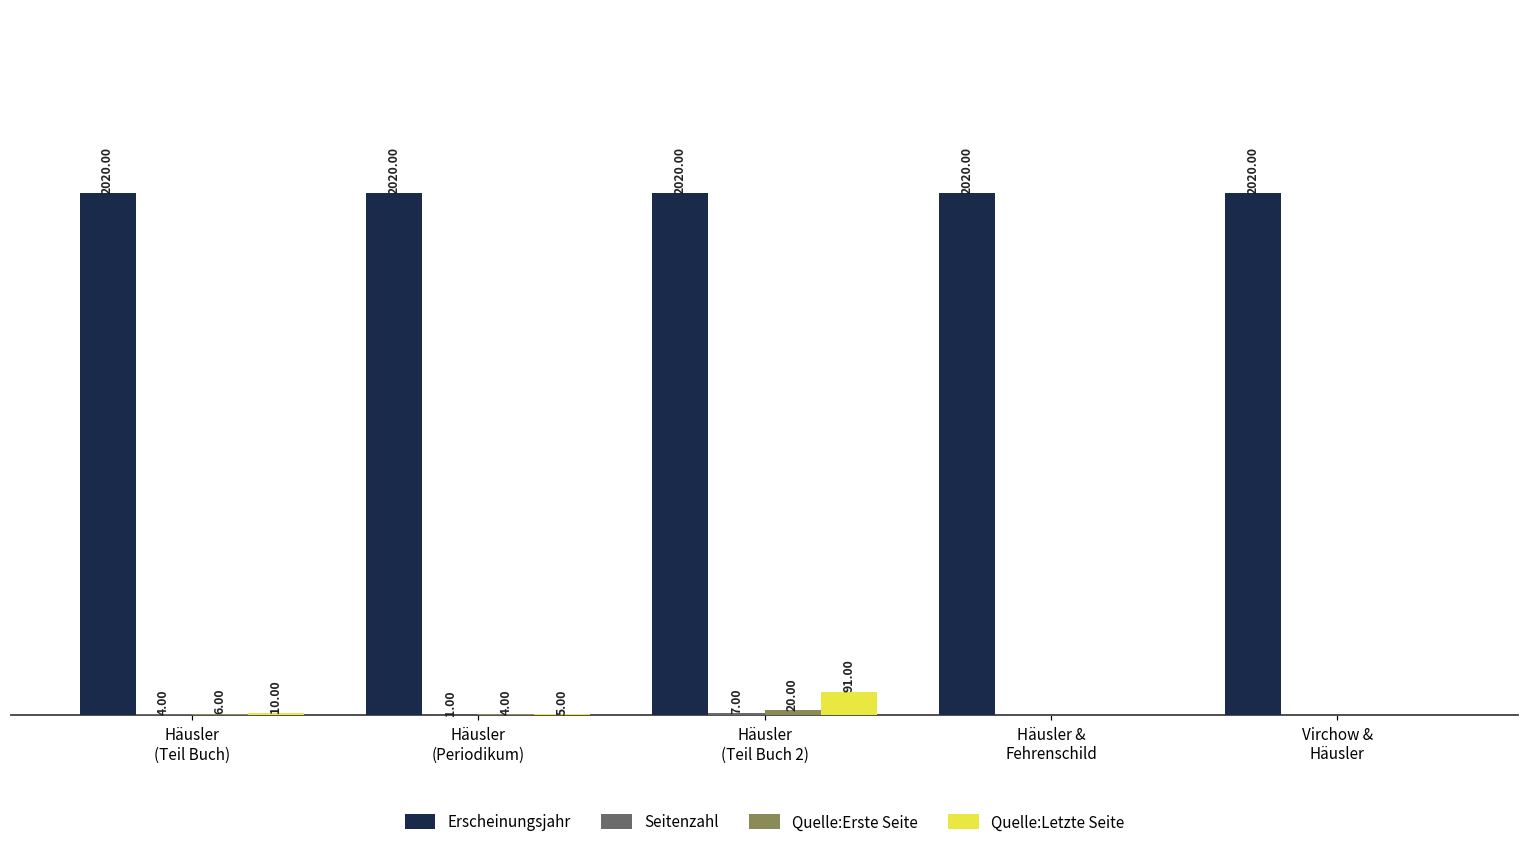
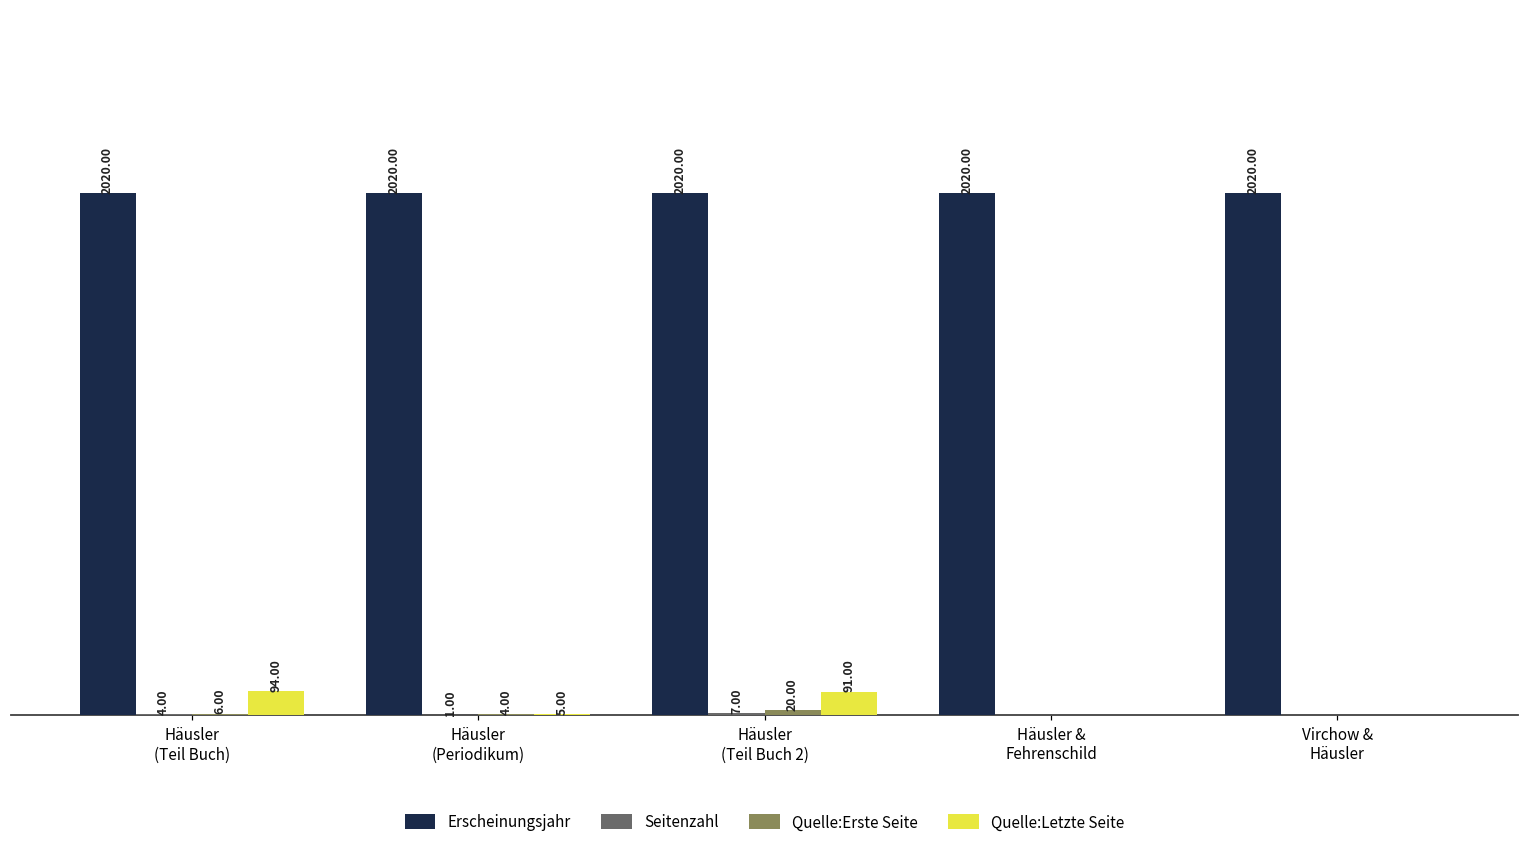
Quelle:Letzte Seite, Häusler (Teil Buch): 10.00 -> 94.00
